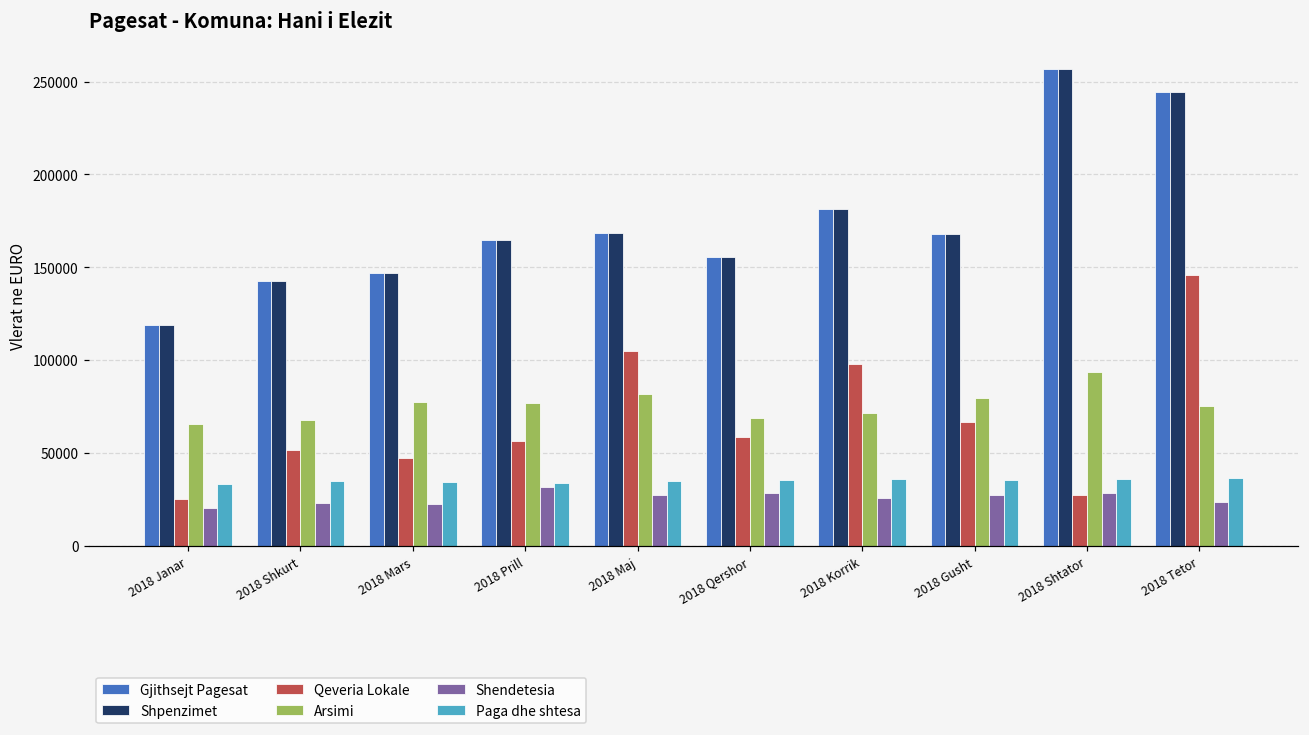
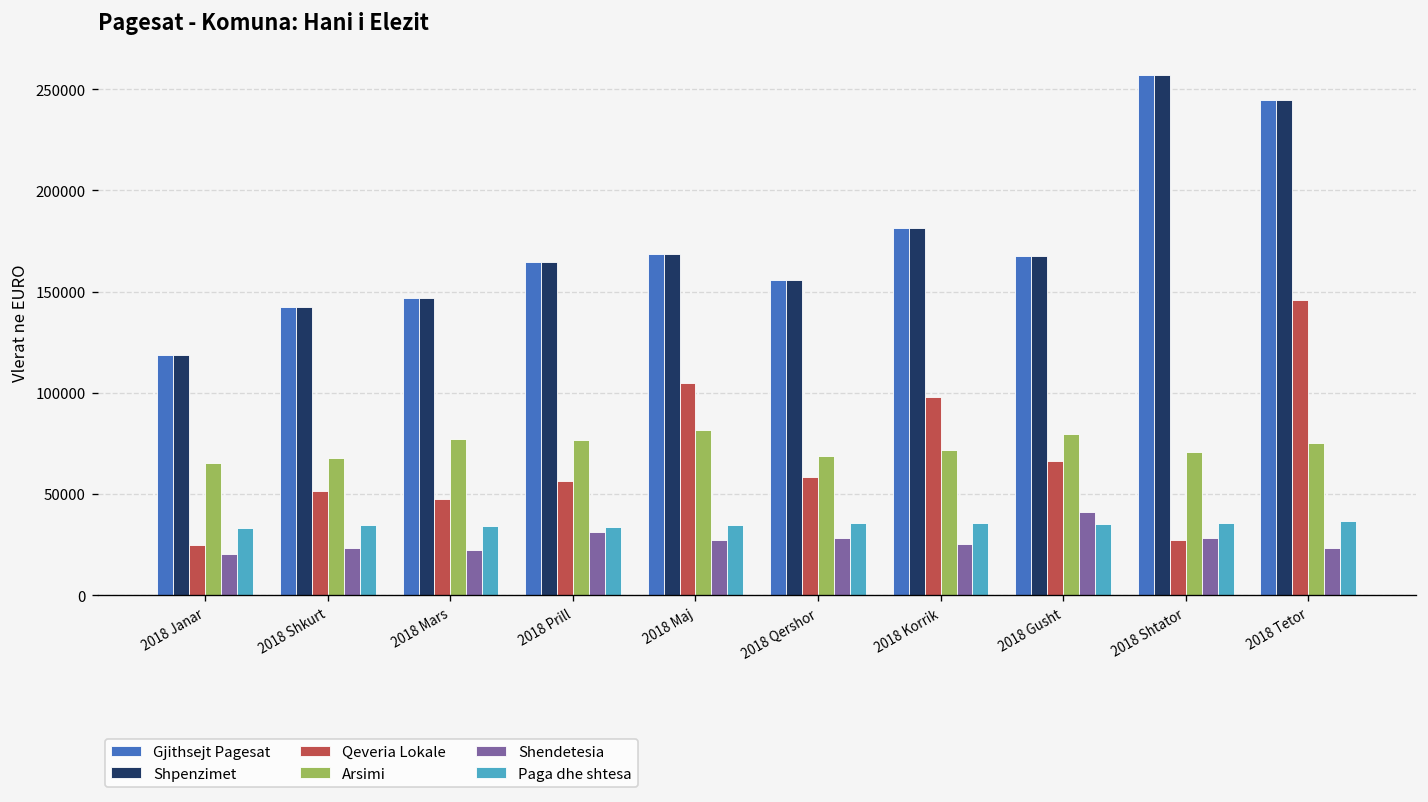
Shendetesia, 2018 Gusht: 27000 -> 41000
Arsimi, 2018 Shtator: 93000 -> 71000
